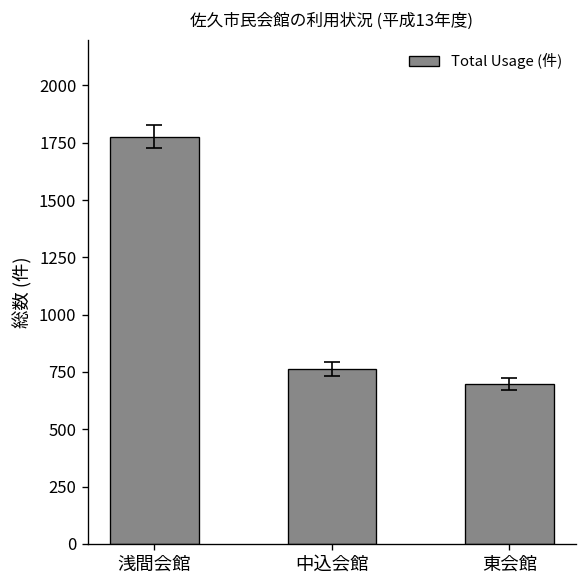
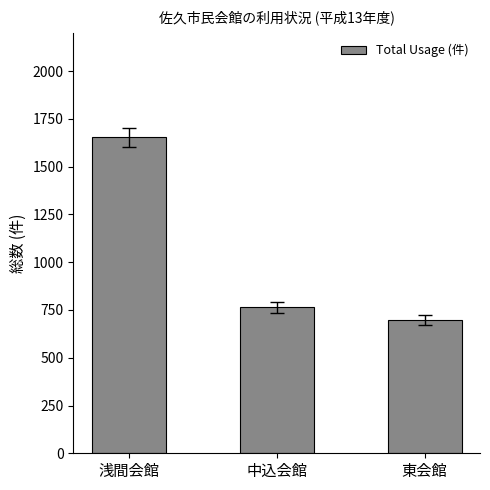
Total Usage (件), 浅間会館: 1780 -> 1650
